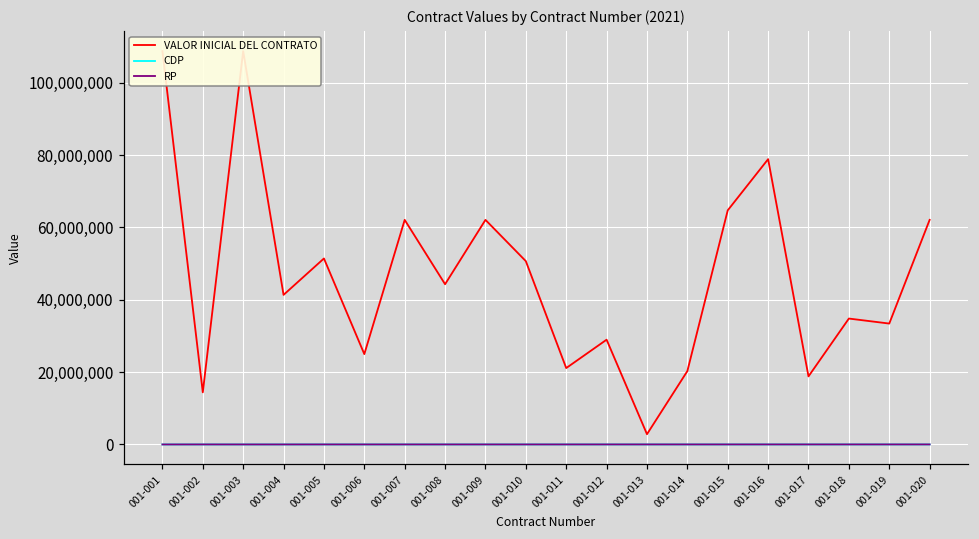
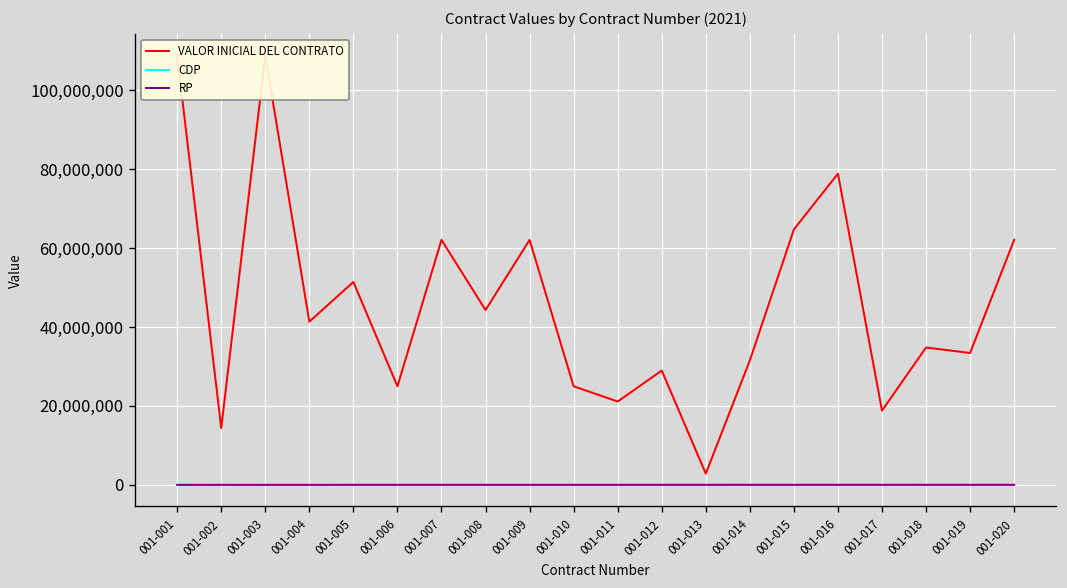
VALOR INICIAL DEL CONTRATO, 001-010: 51,000,000 -> 25,000,000
VALOR INICIAL DEL CONTRATO, 001-014: 20,000,000 -> 32,000,000
